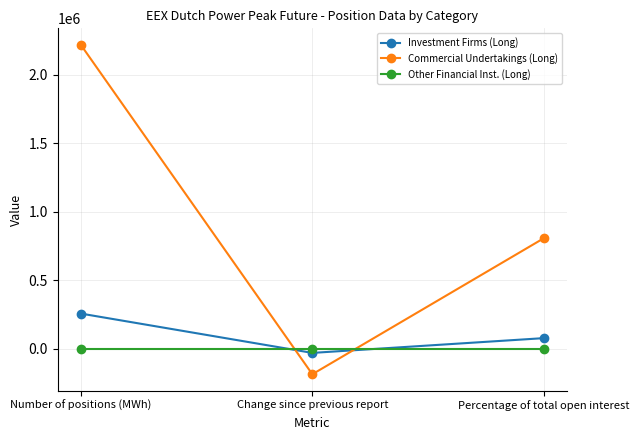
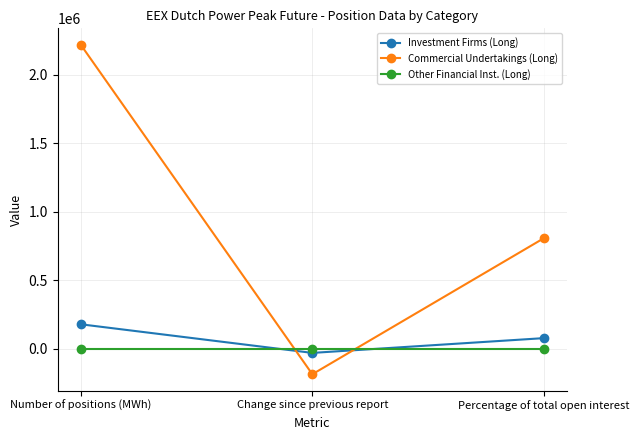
Investment Firms (Long), Number of positions (MWh): 260000 -> 180000
